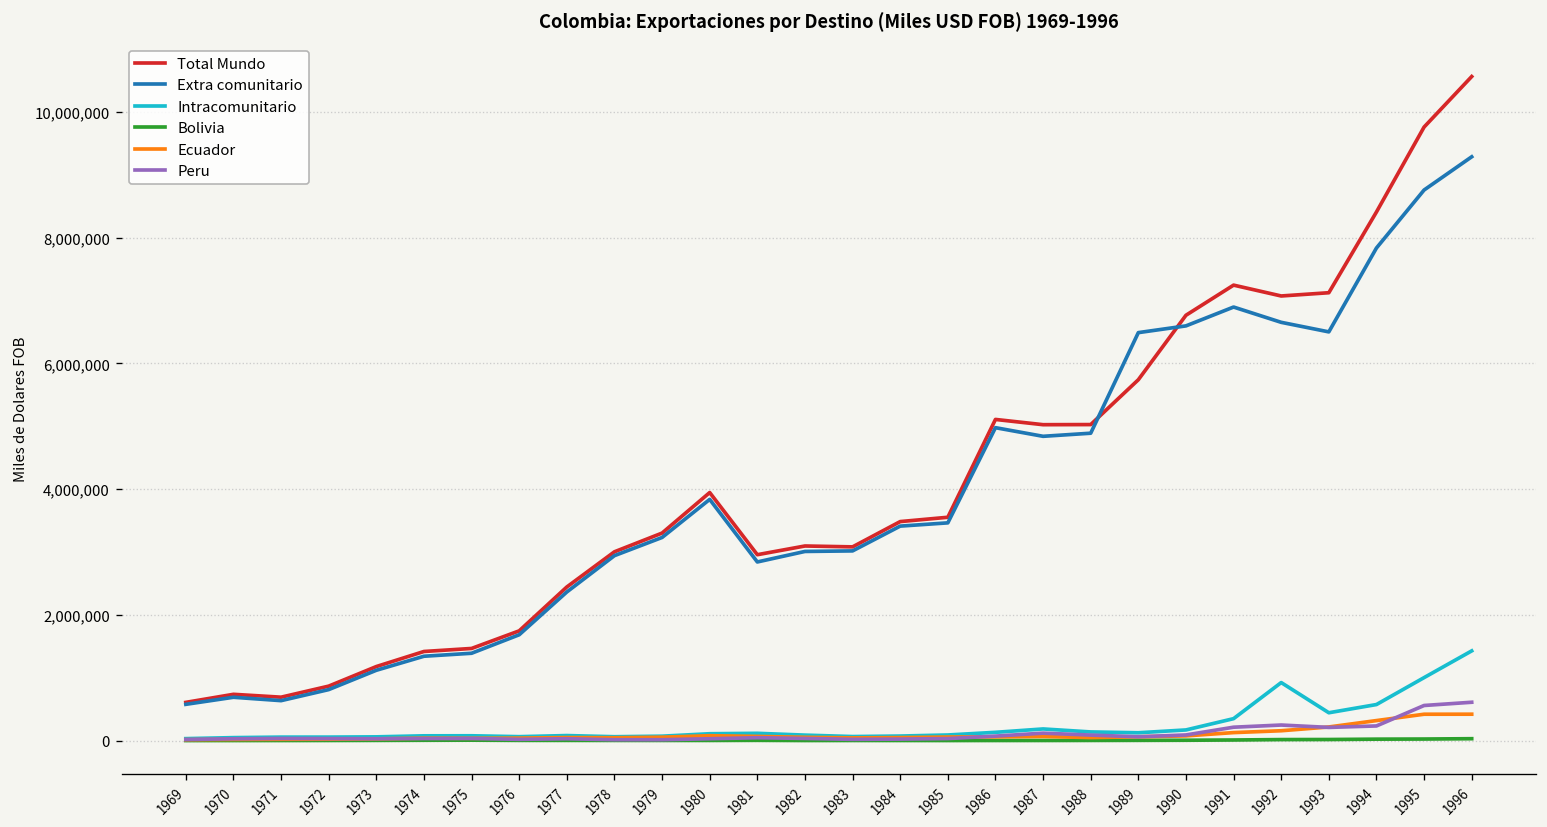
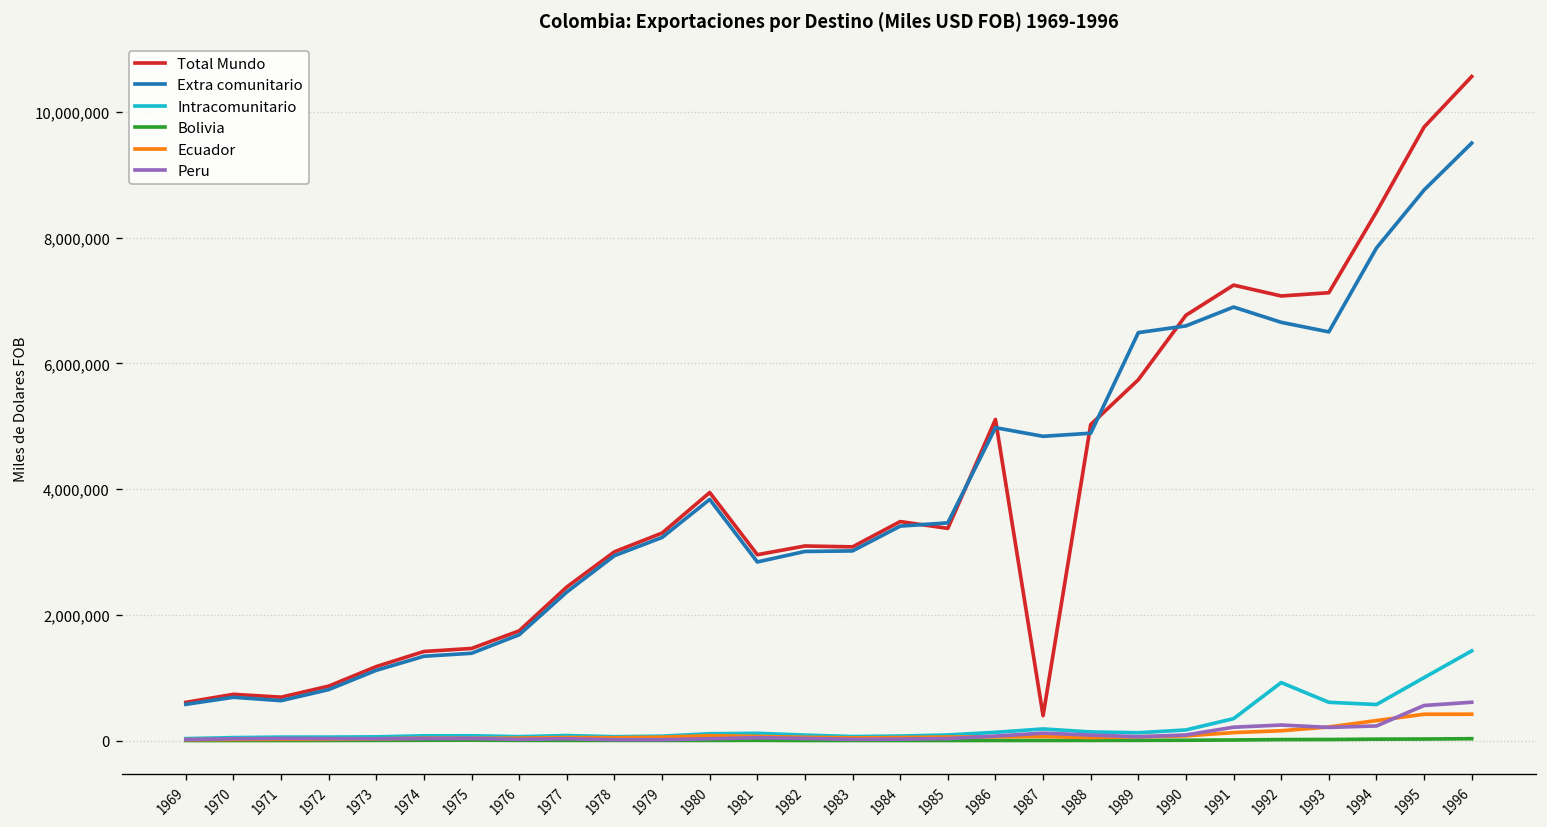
Total Mundo, 1985: 3,600,000 -> 3,400,000
Total Mundo, 1987: 5,000,000 -> 400,000
Intracomunitario, 1993: 400,000 -> 600,000
Extra comunitario, 1996: 9,300,000 -> 9,500,000
